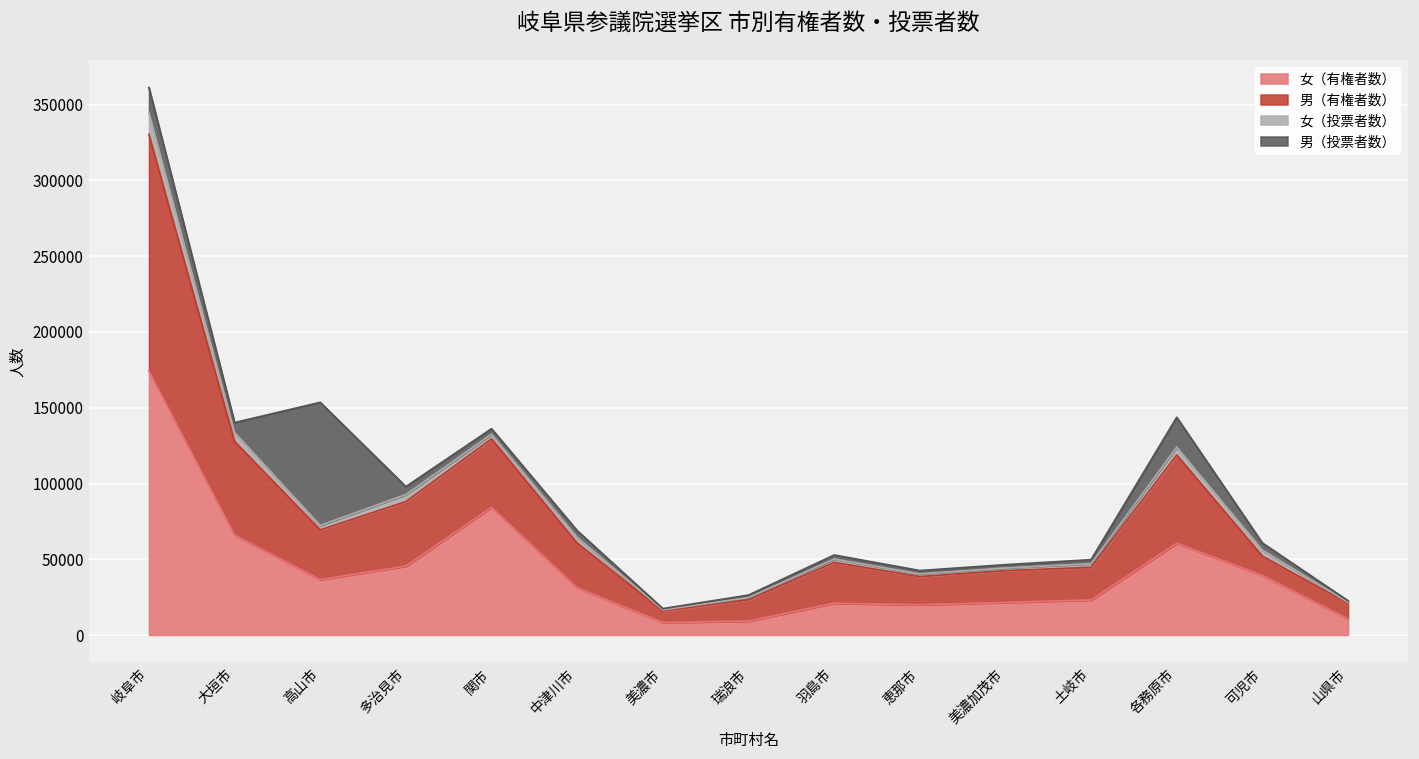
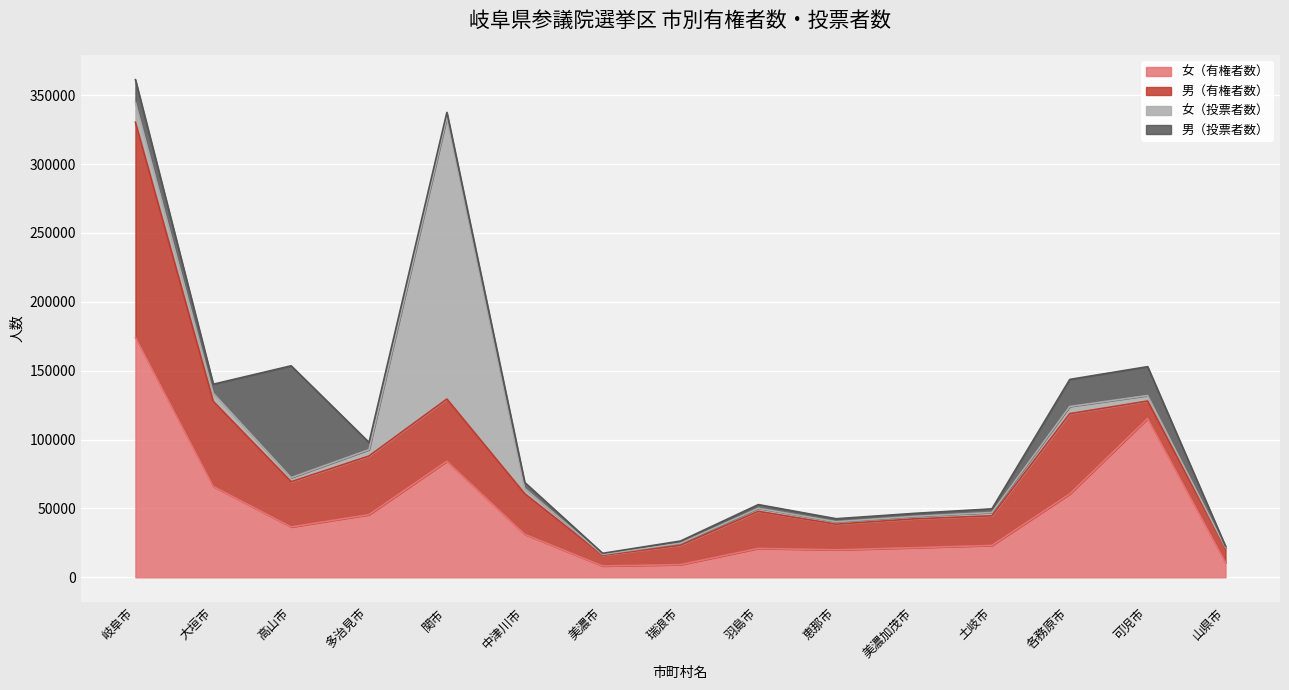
女（投票者数）, 関市: 3000 -> 204000
女（有権者数）, 可児市: 39000 -> 115000
男（投票者数）, 可児市: 5000 -> 21000
